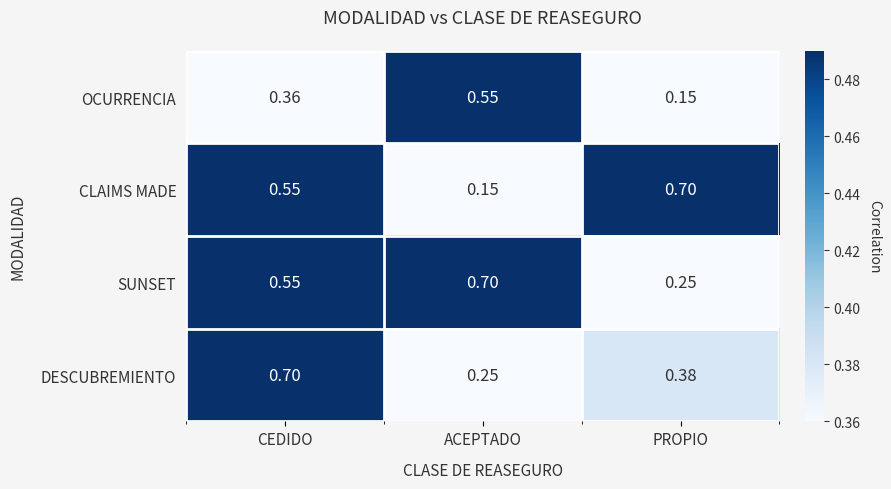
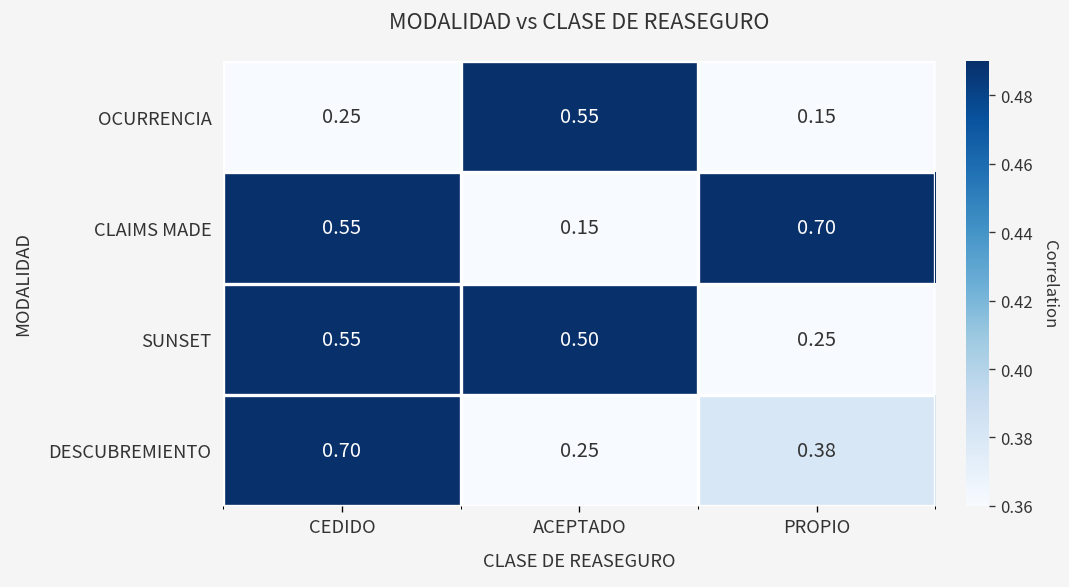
OCURRENCIA, CEDIDO: 0.36 -> 0.25
SUNSET, ACEPTADO: 0.70 -> 0.50
